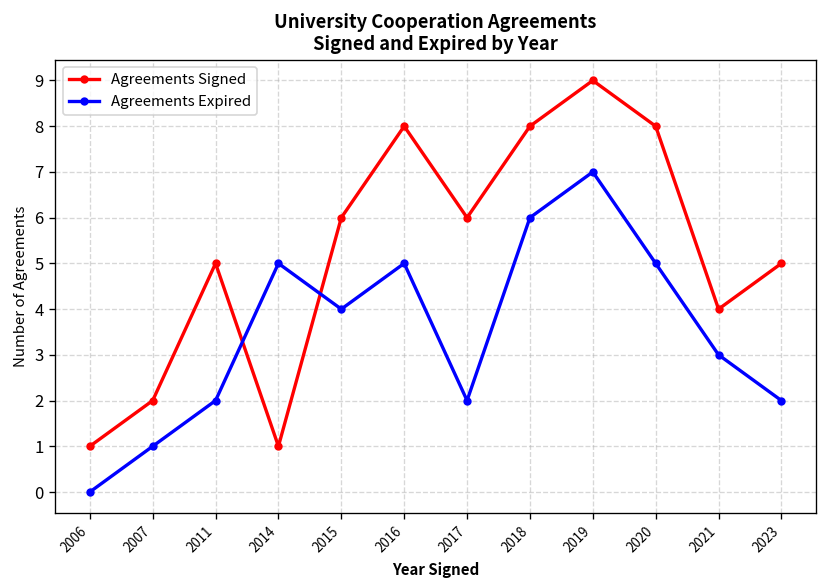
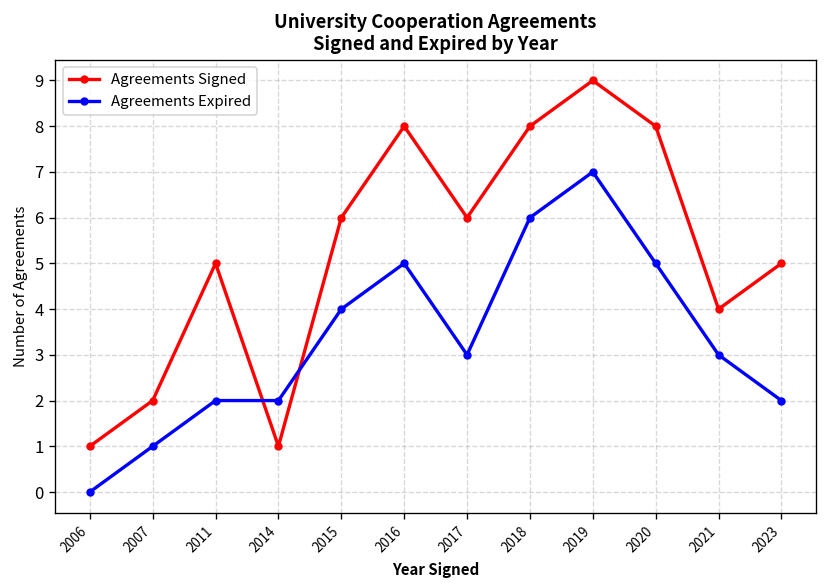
Agreements Expired, 2014: 5 -> 2
Agreements Expired, 2017: 2 -> 3
